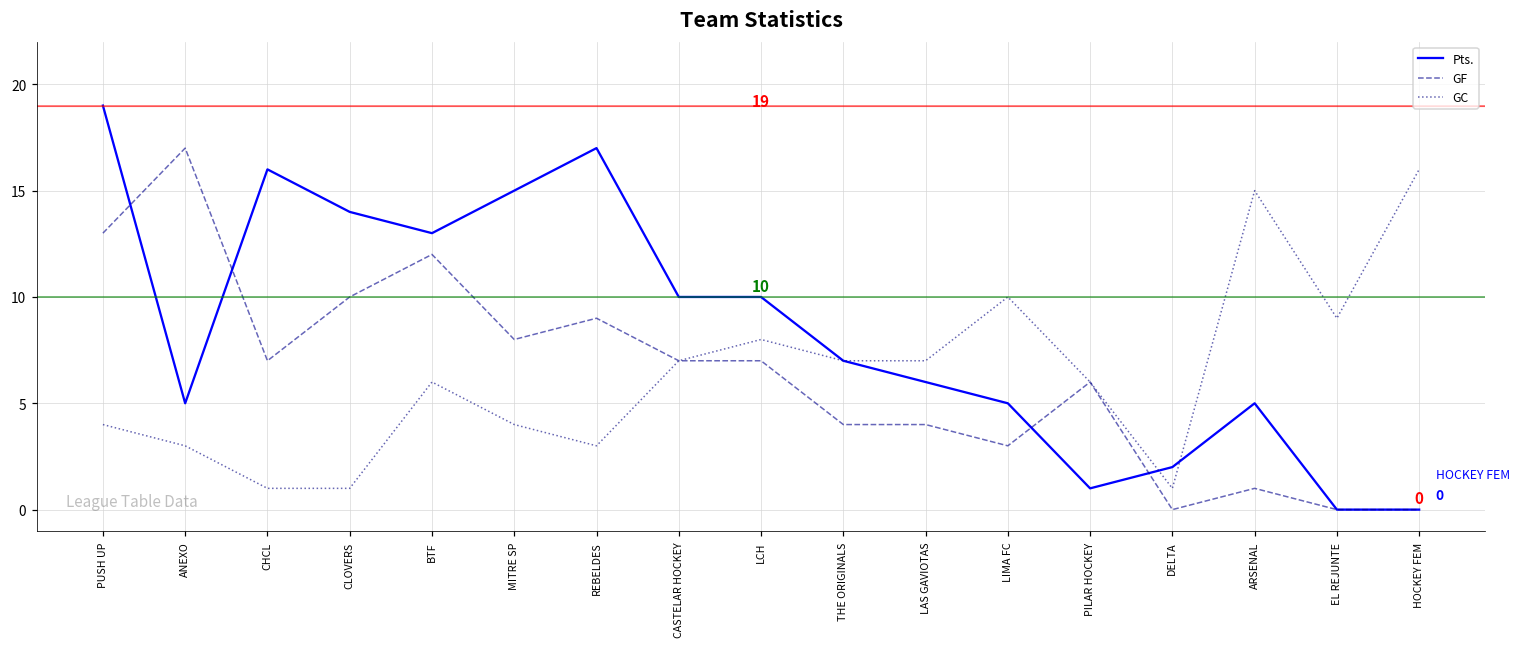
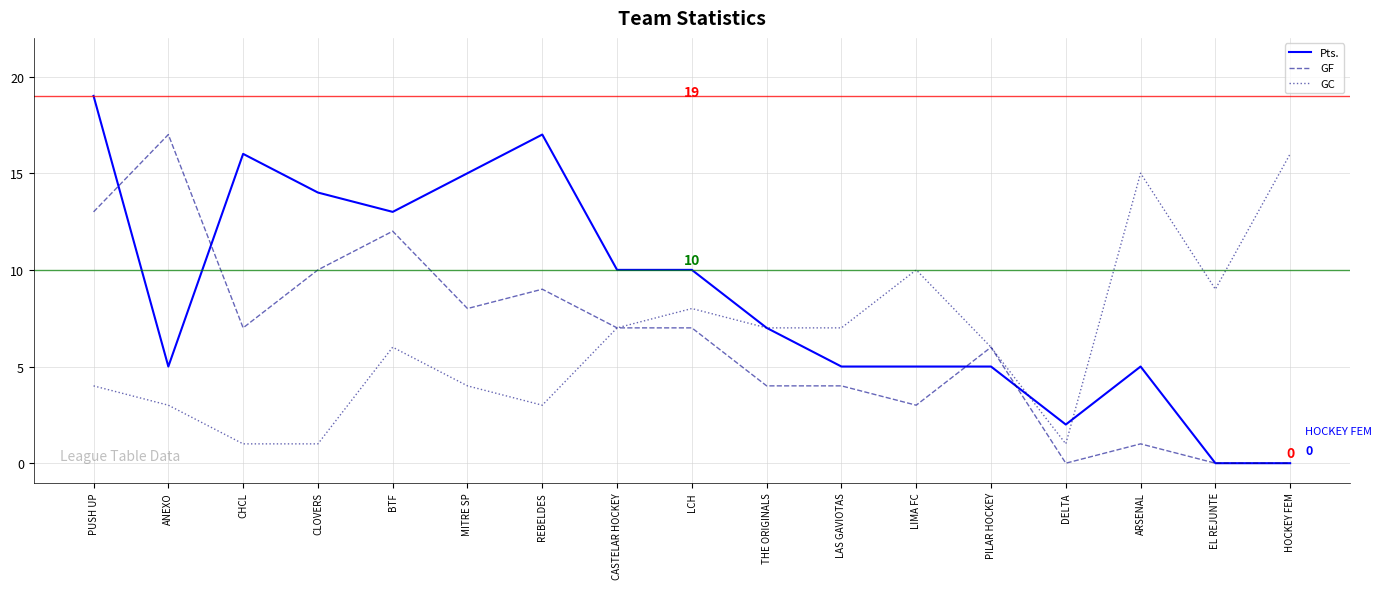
Pts., LAS GAVIOTAS: 6 -> 5
Pts., PILAR HOCKEY: 1 -> 5
